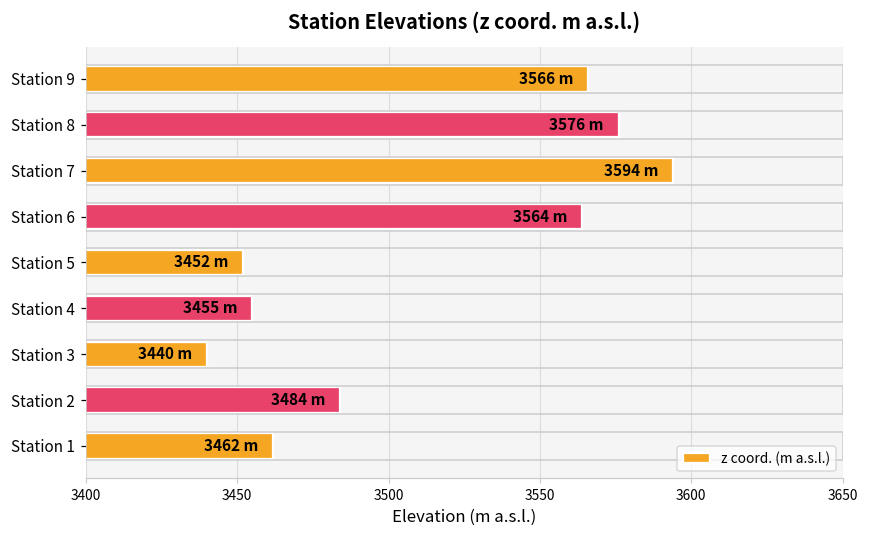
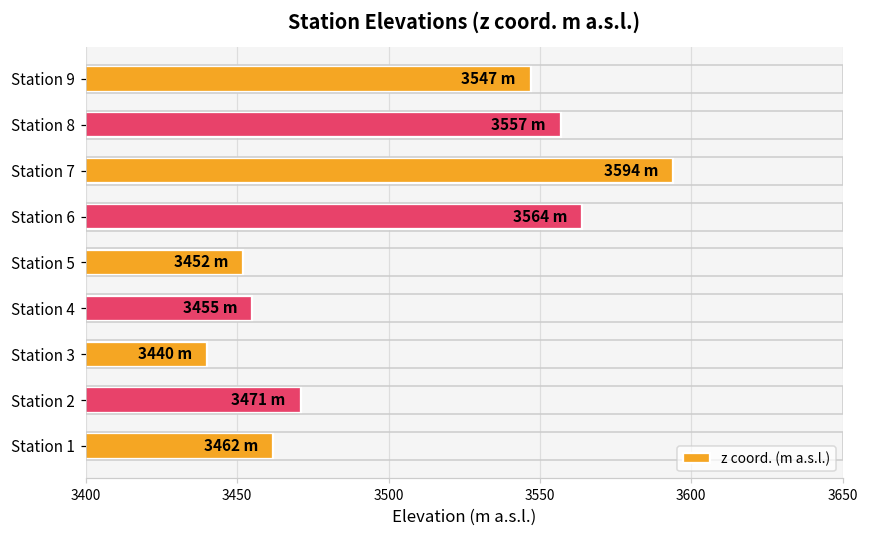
Station 9: 3566 -> 3547
Station 8: 3576 -> 3557
Station 2: 3484 -> 3471
